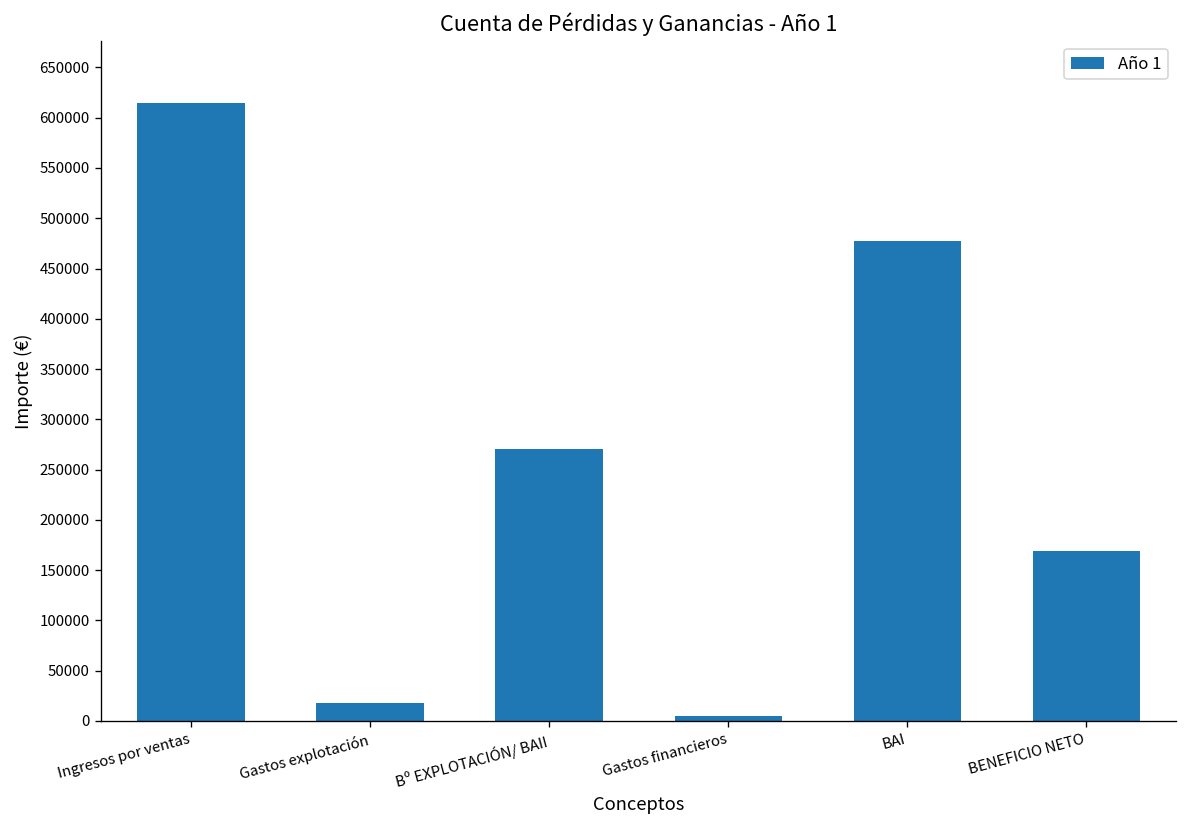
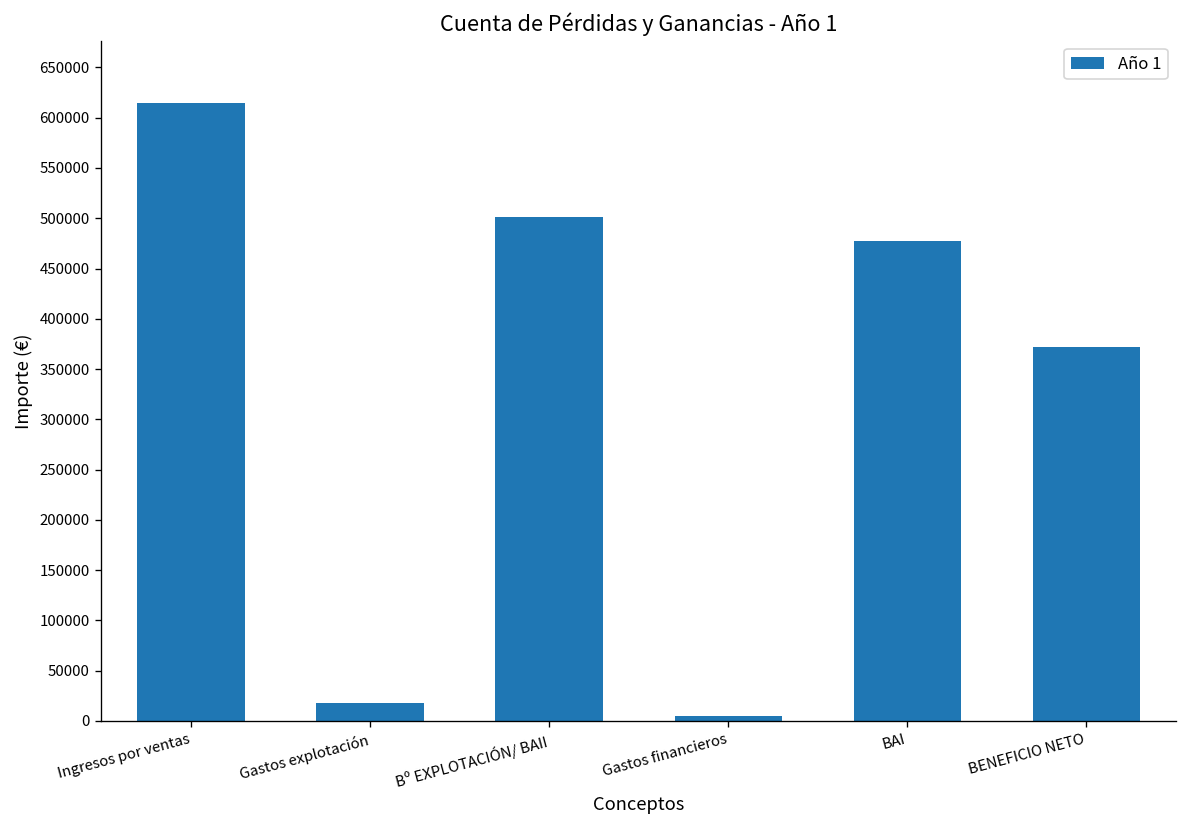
Bº EXPLOTACIÓN/ BAII: 270000 -> 500000
BENEFICIO NETO: 170000 -> 370000
